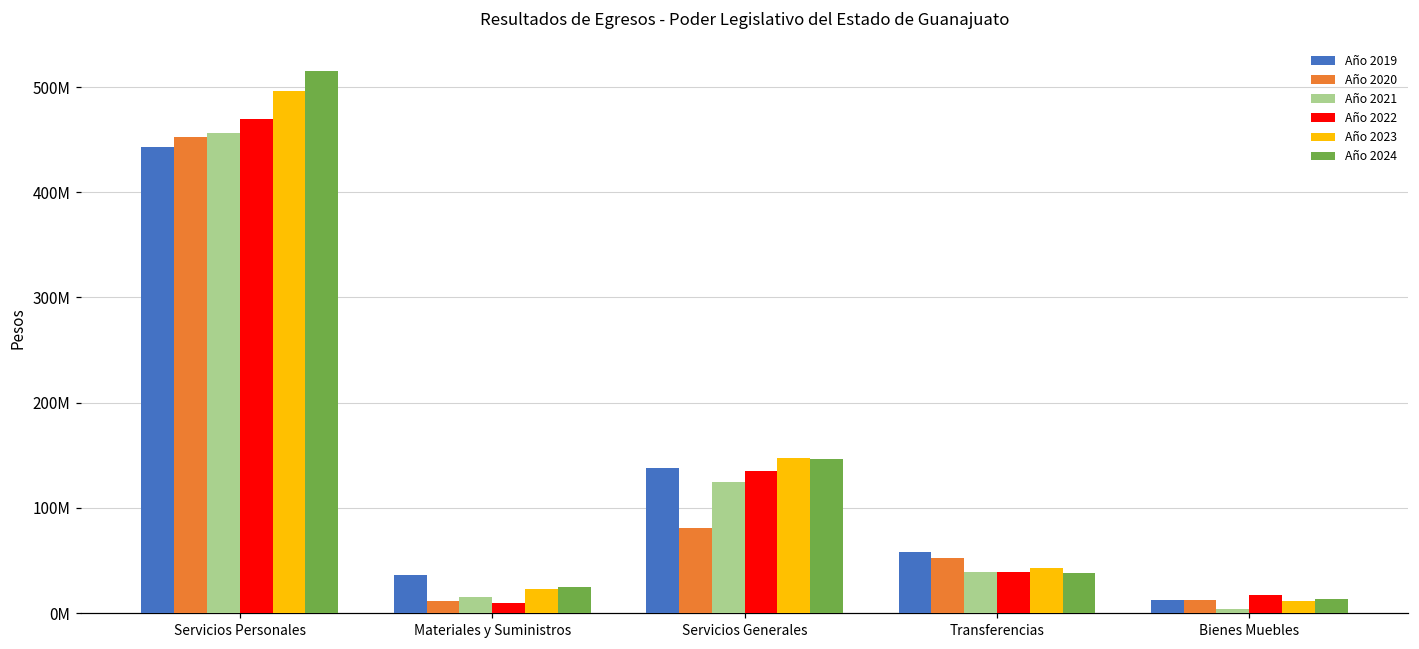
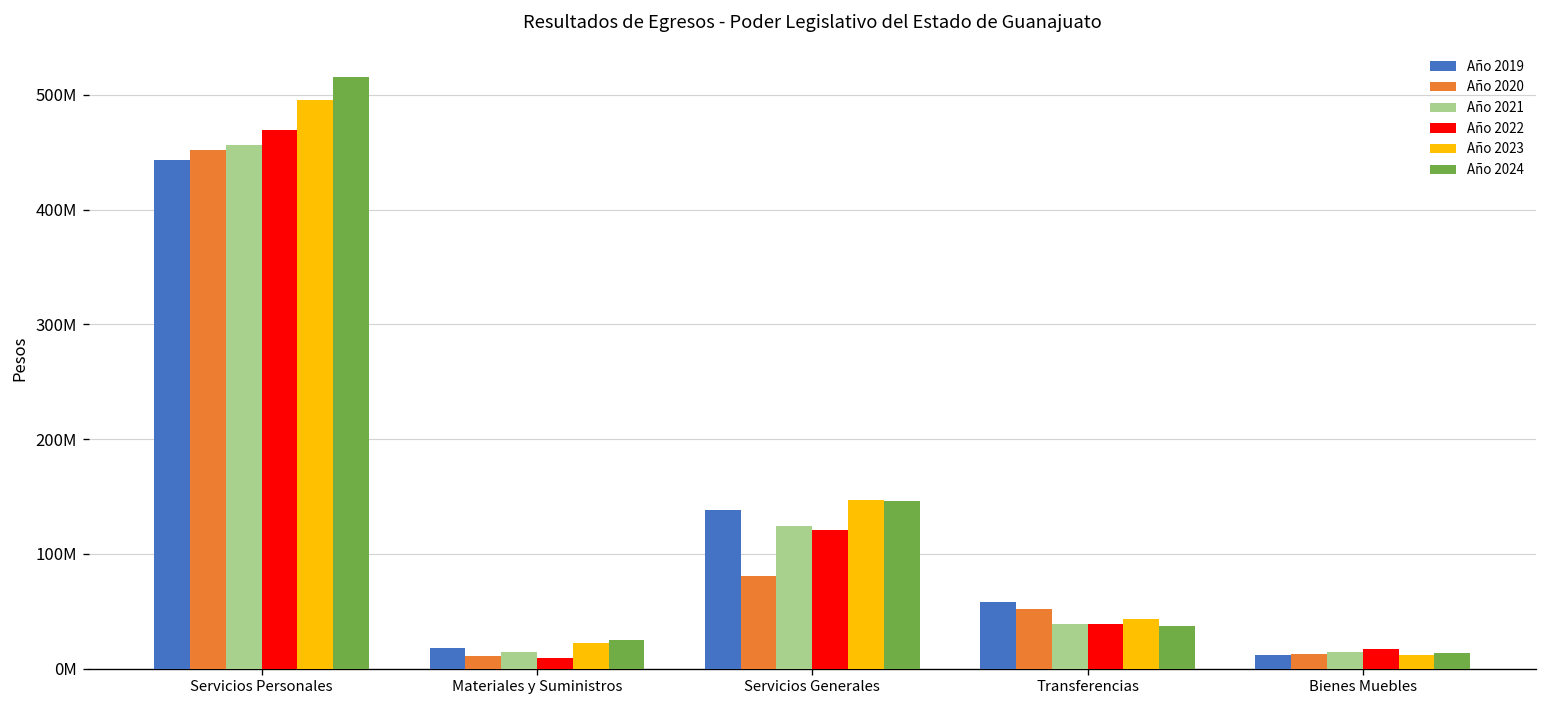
Año 2019, Materiales y Suministros: 40000000 -> 20000000
Año 2022, Servicios Generales: 140000000 -> 120000000
Año 2021, Bienes Muebles: 0 -> 10000000
